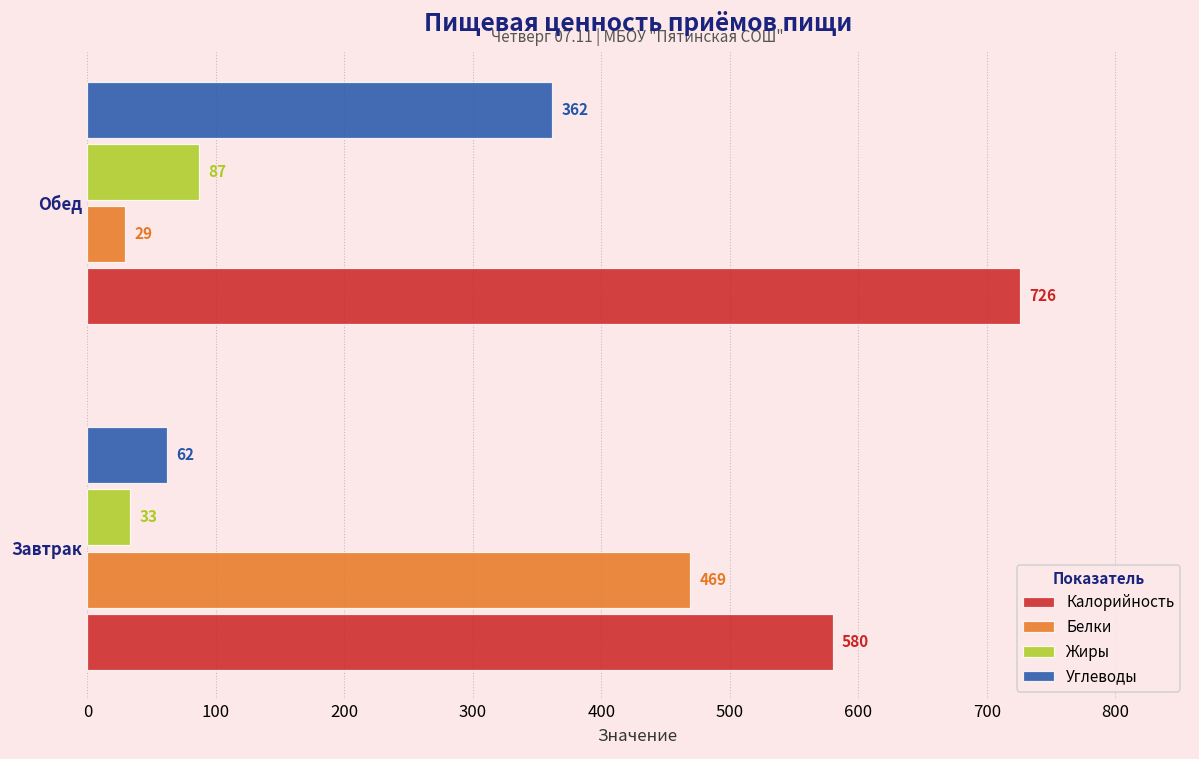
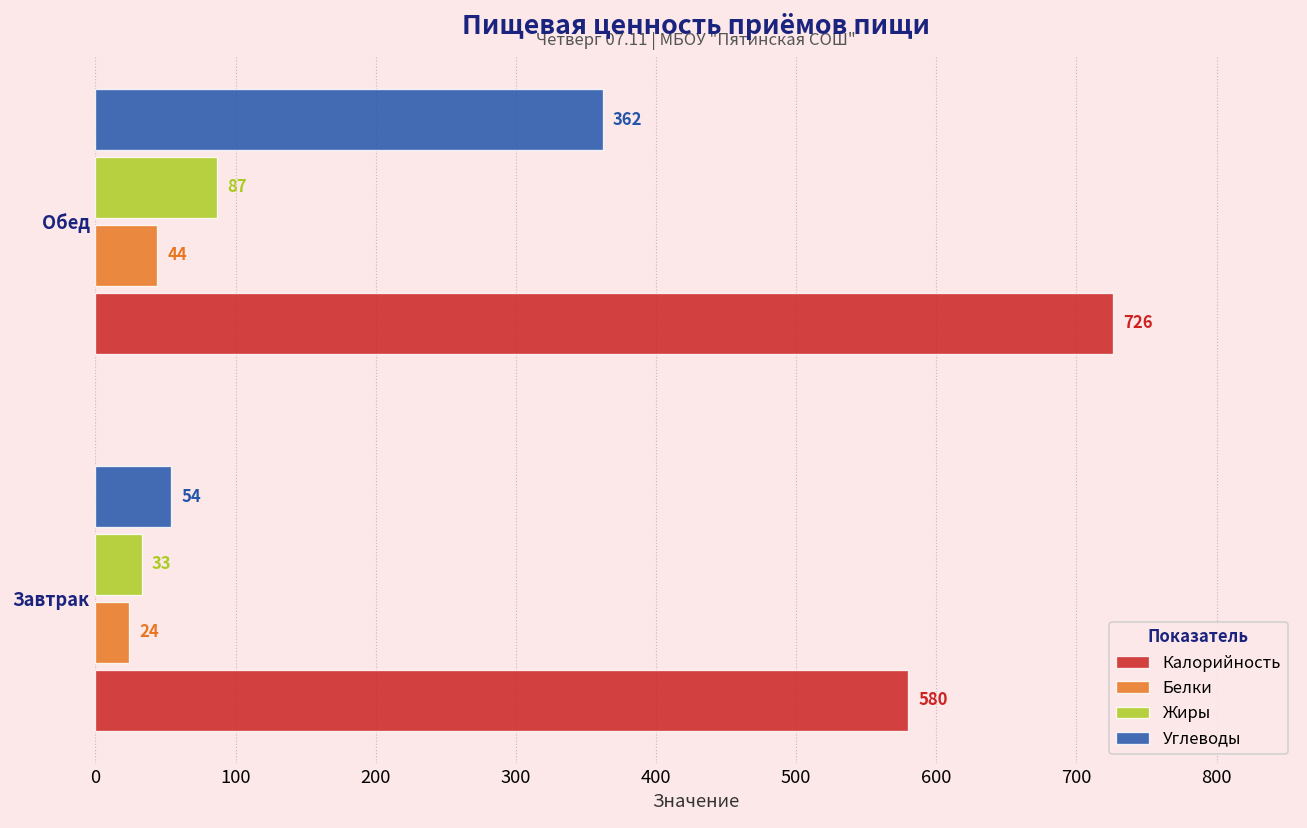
Белки, Обед: 29 -> 44
Углеводы, Завтрак: 62 -> 54
Белки, Завтрак: 469 -> 24
